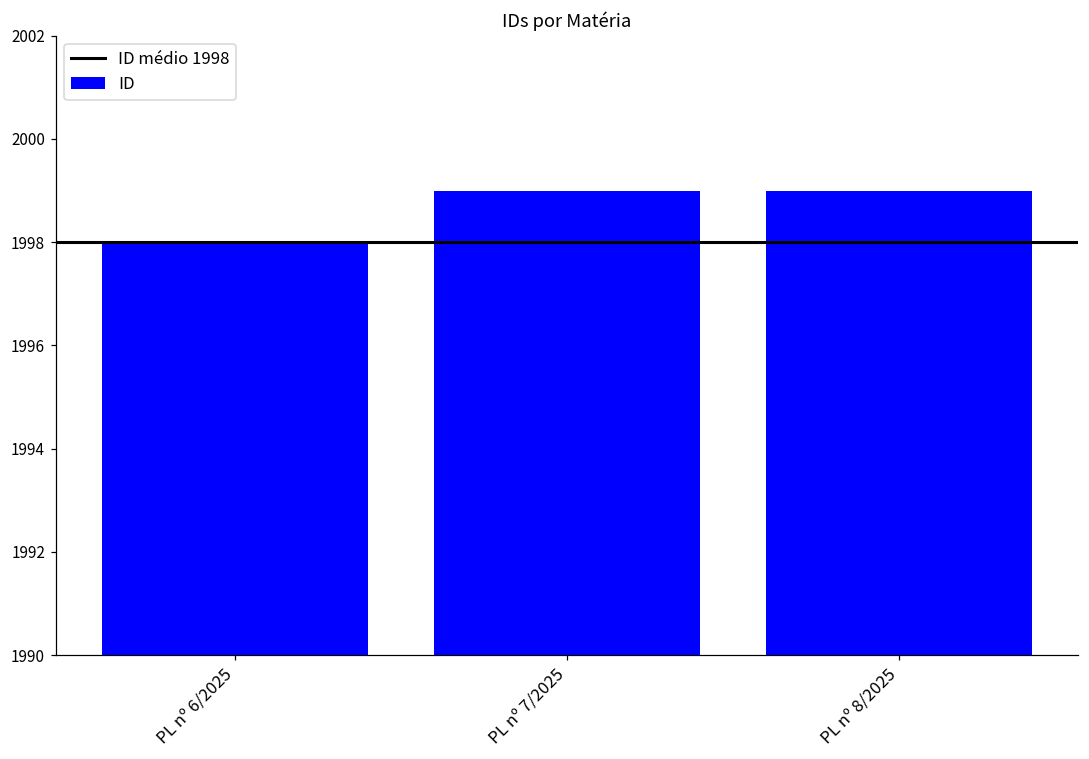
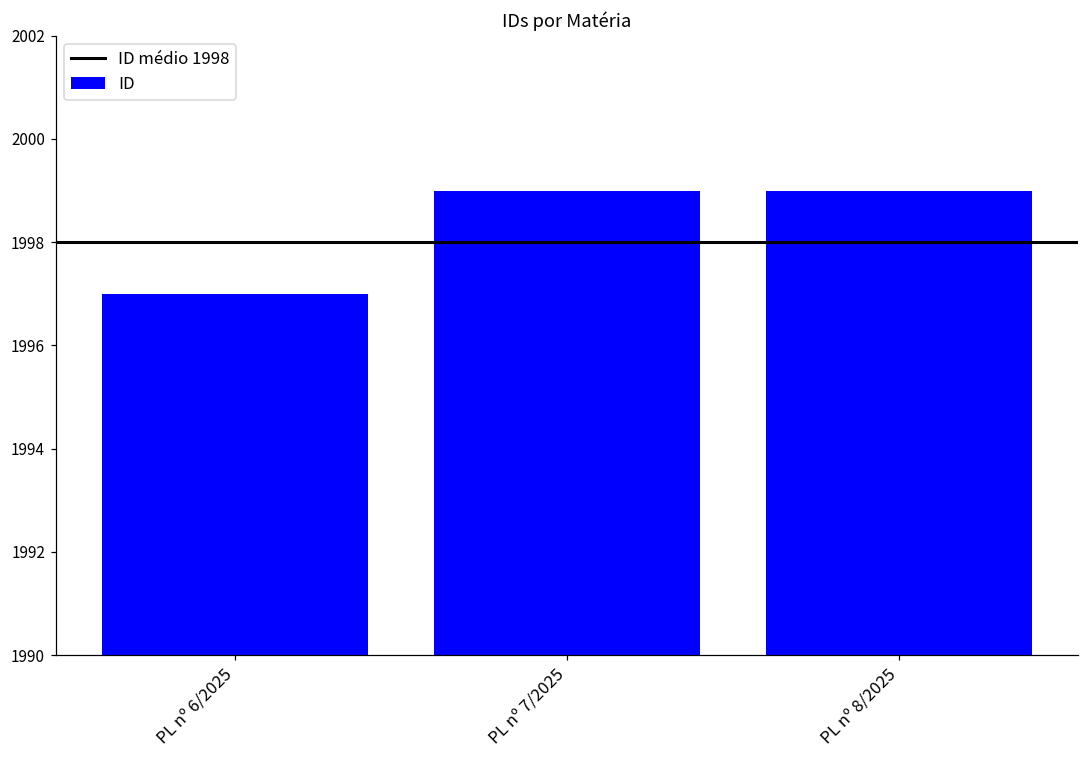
PL nº 6/2025: 1998 -> 1997
